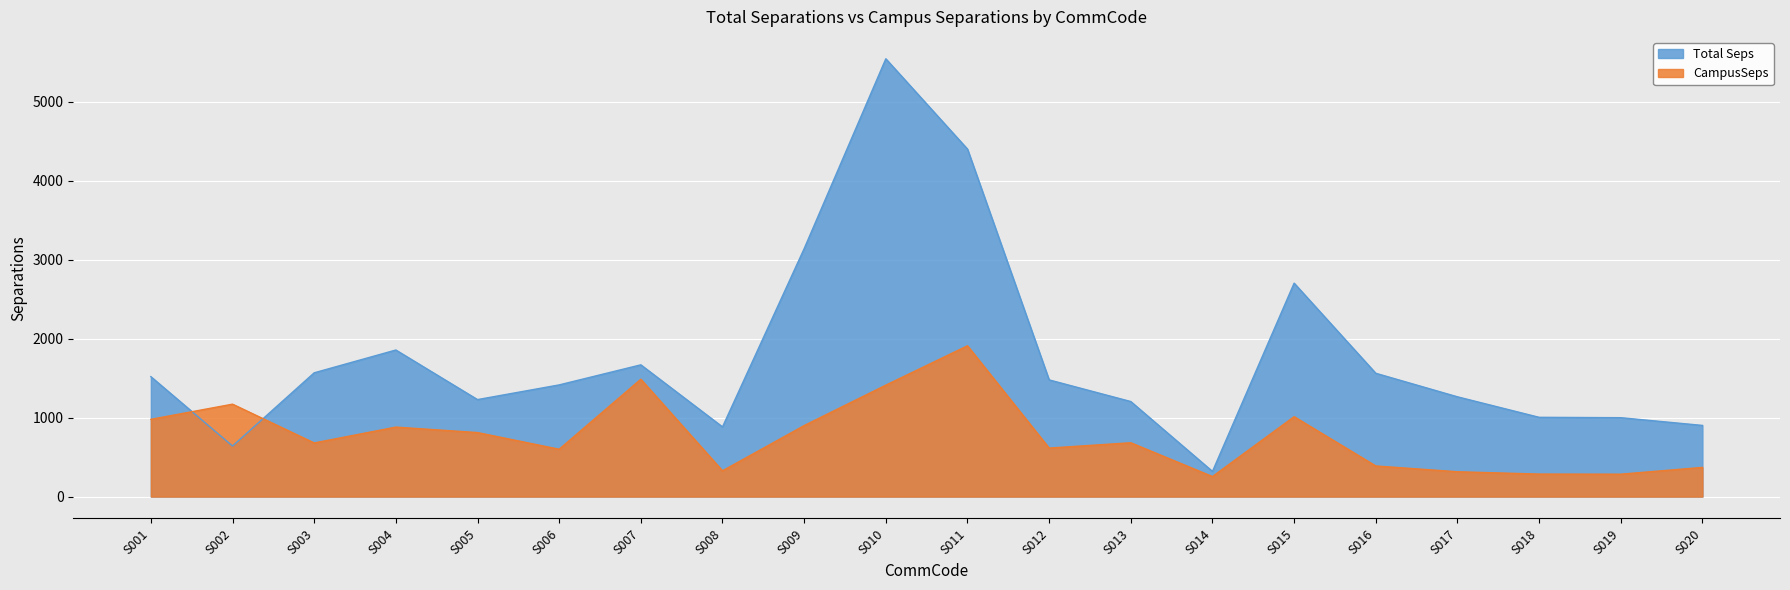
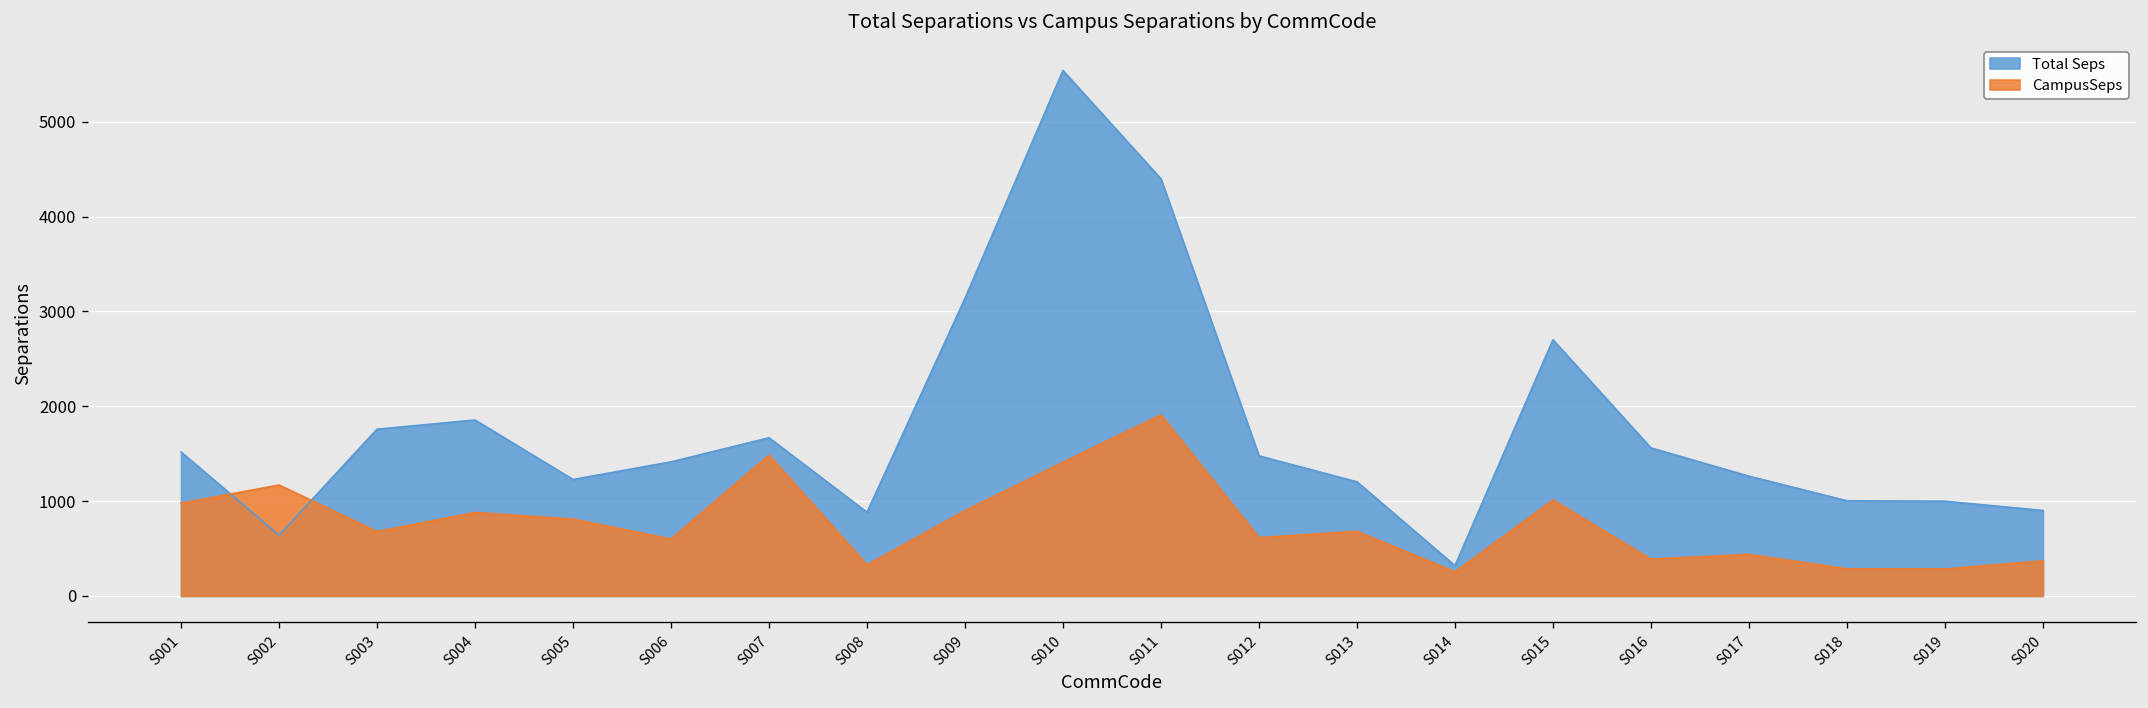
Total Seps, S003: 1600 -> 1800
CampusSeps, S017: 300 -> 400
